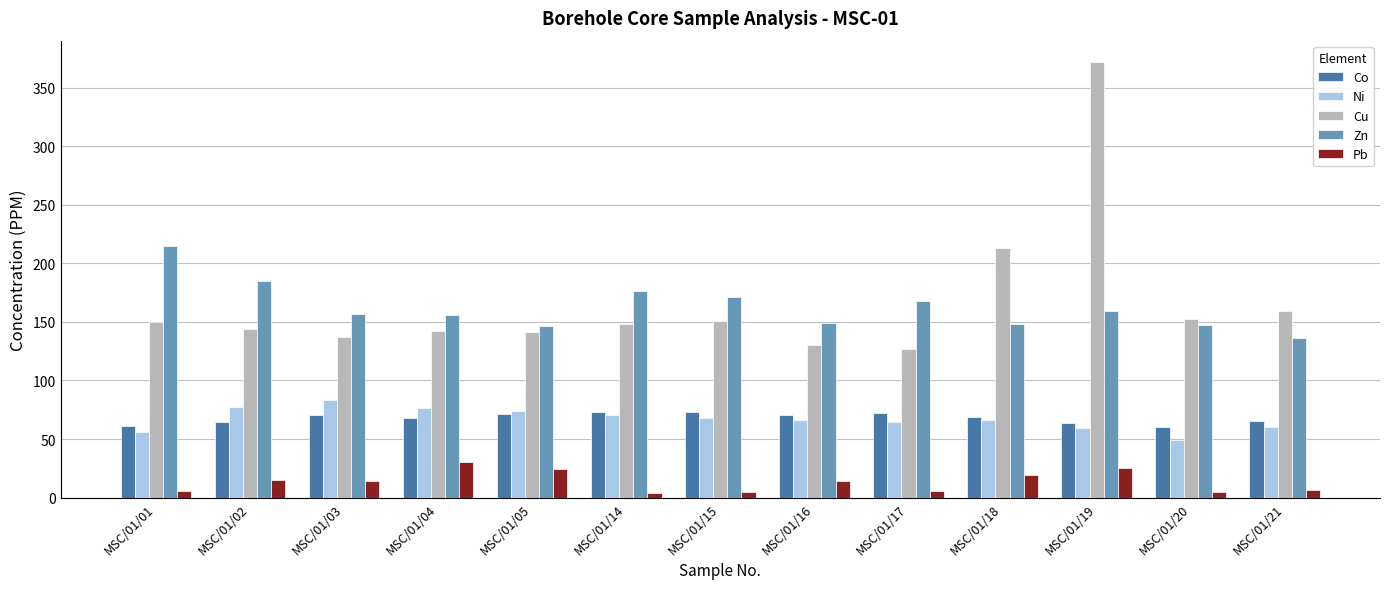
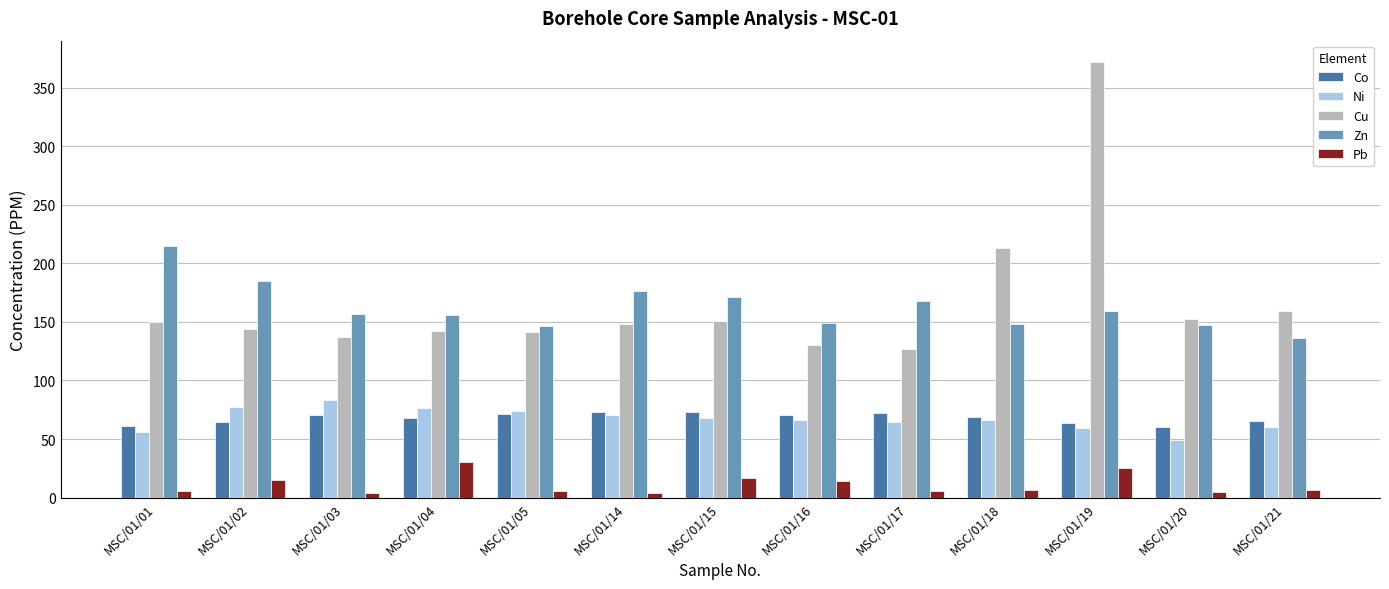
Pb, MSC/01/03: 14 -> 4
Pb, MSC/01/05: 25 -> 5
Pb, MSC/01/15: 5 -> 17
Pb, MSC/01/18: 19 -> 7
